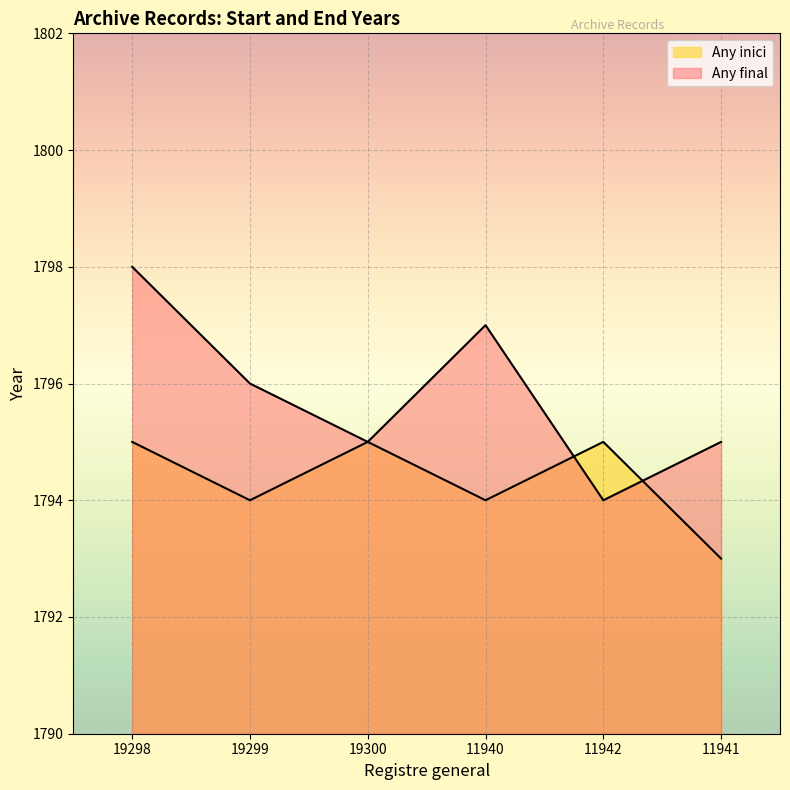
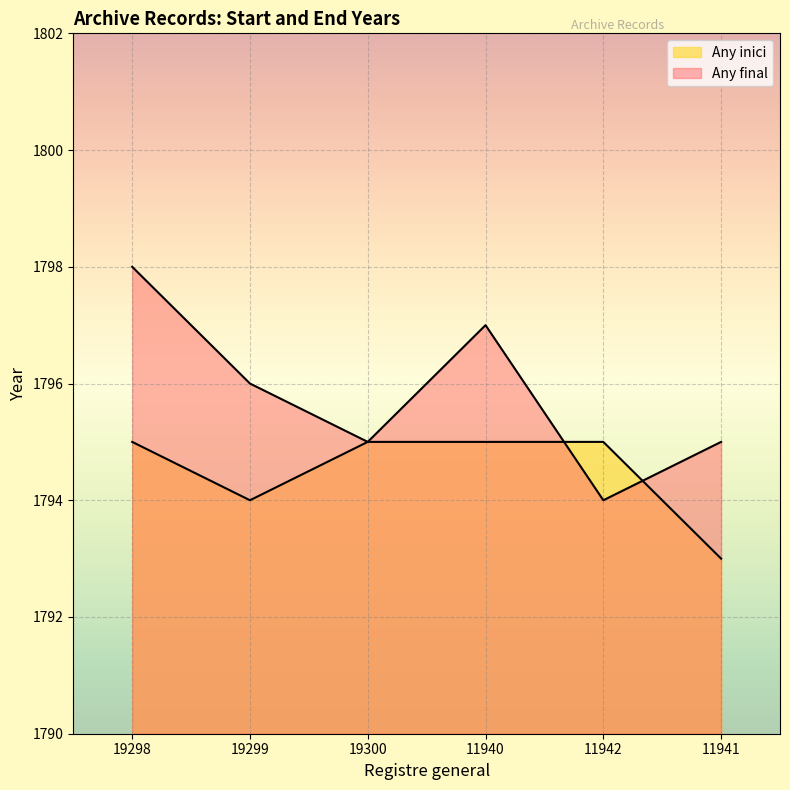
Any inici, 11940: 1794 -> 1795
